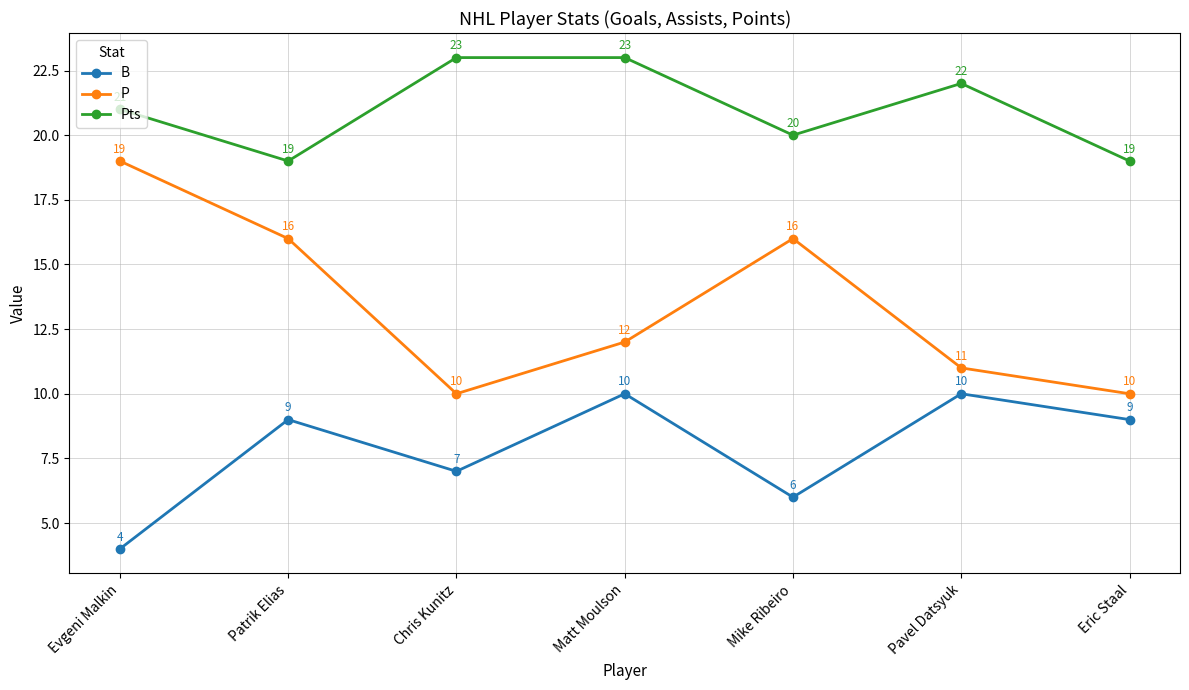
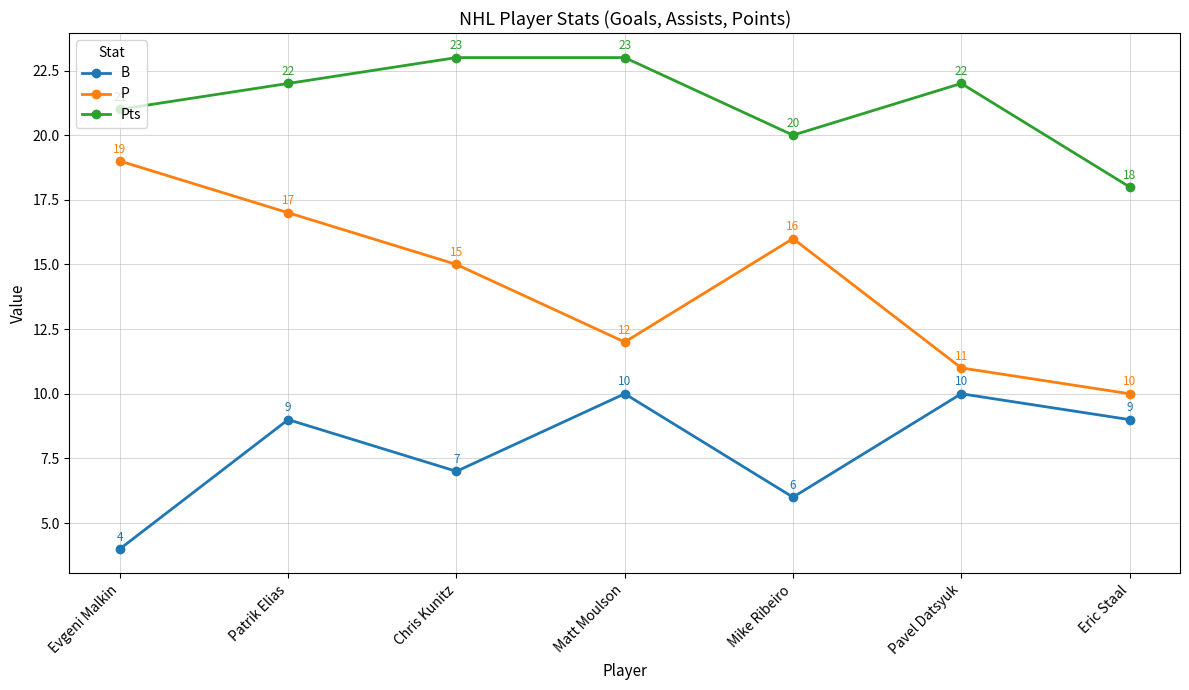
P, Patrik Elias: 16 -> 17
Pts, Patrik Elias: 19 -> 22
P, Chris Kunitz: 10 -> 15
Pts, Eric Staal: 19 -> 18
